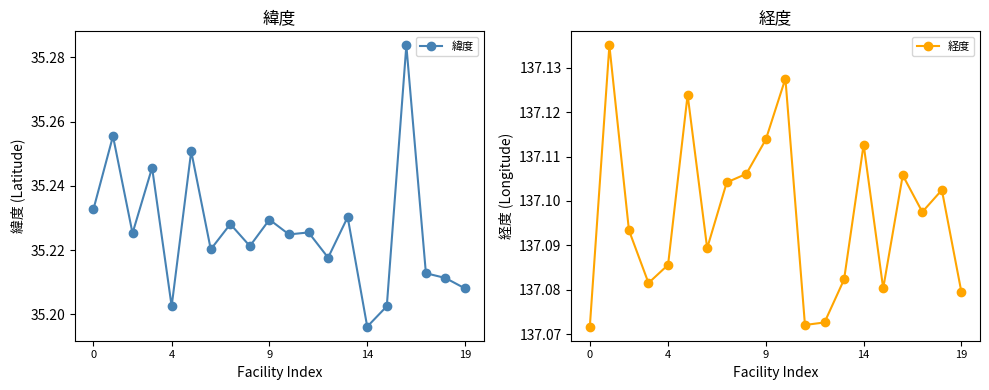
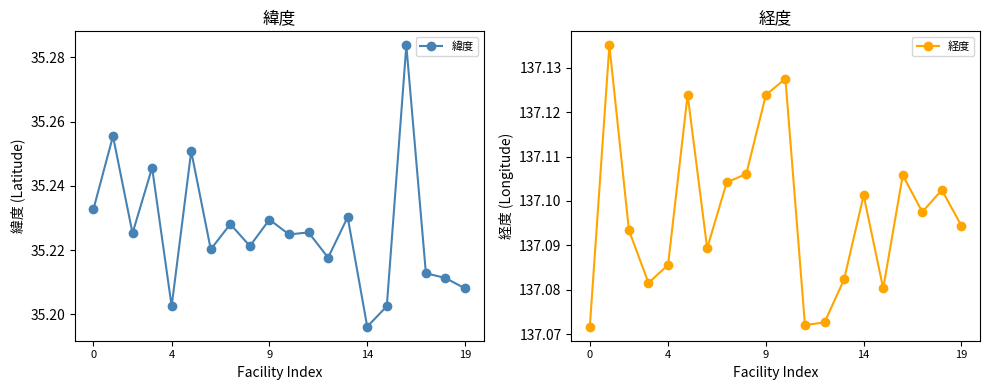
経度, 9: 137.114 -> 137.124
経度, 14: 137.113 -> 137.101
経度, 19: 137.079 -> 137.094
